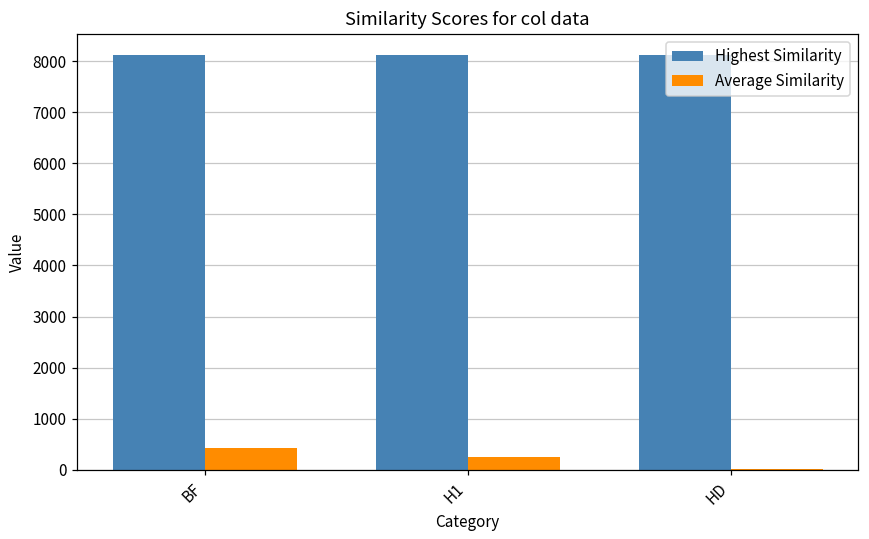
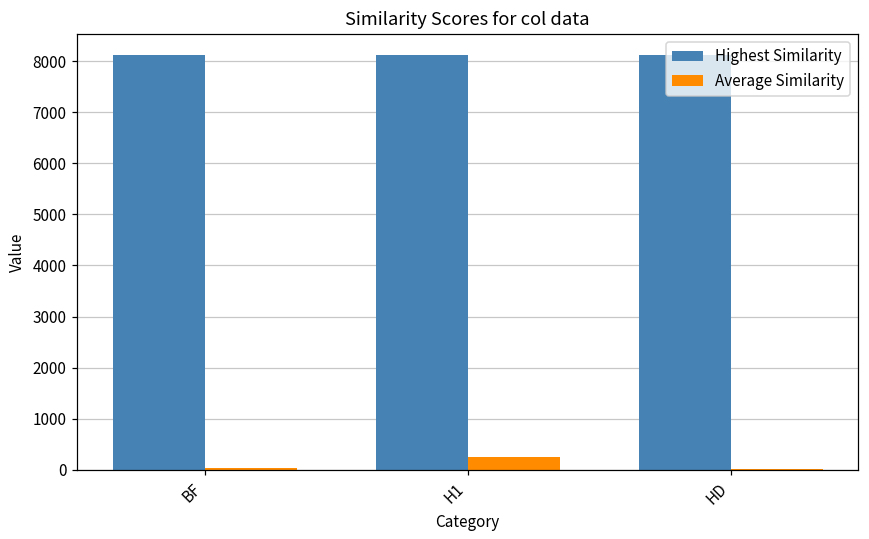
Average Similarity, BF: 400 -> 0
